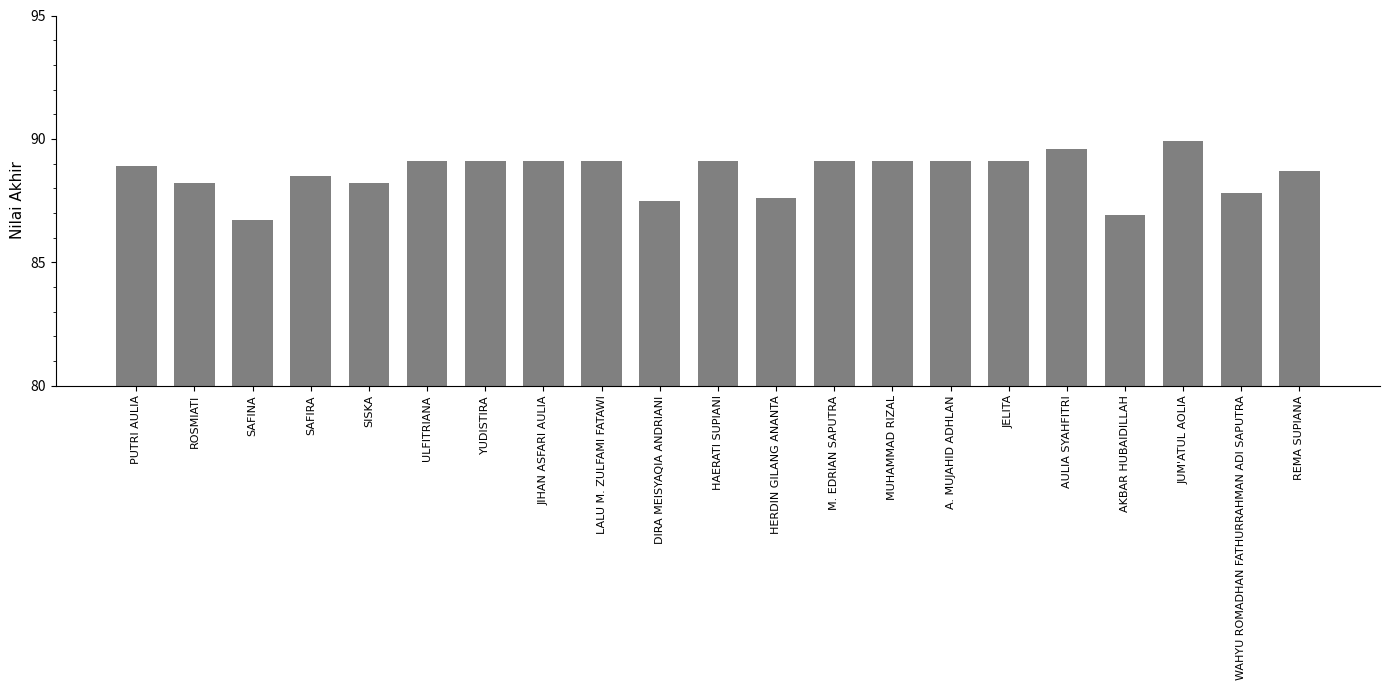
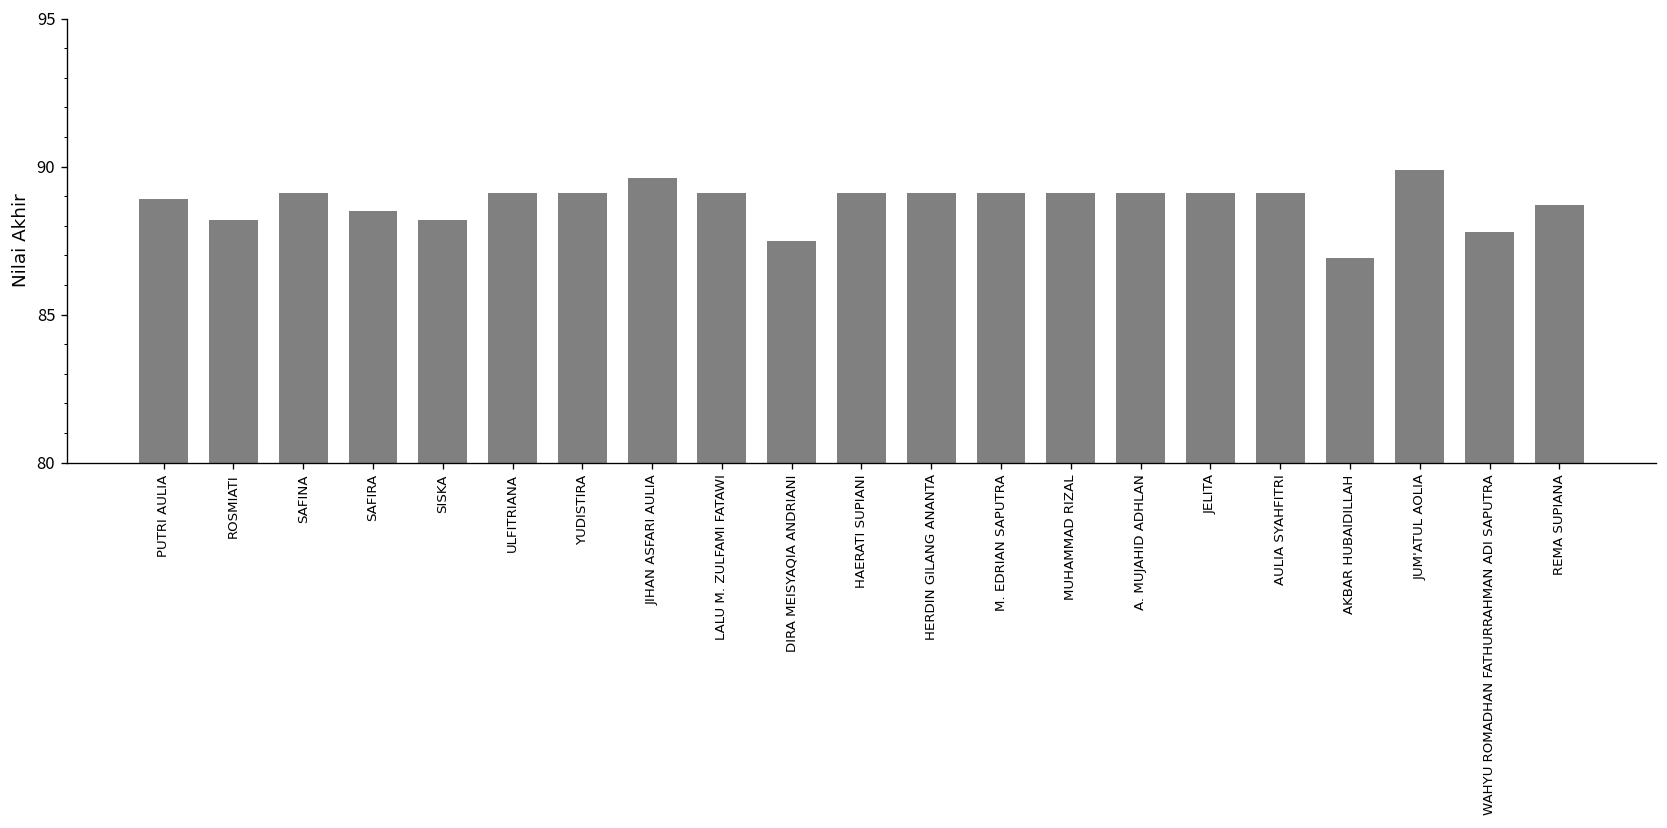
SAFINA: 86.7 -> 89.1
JIHAN ASFARI AULIA: 89.1 -> 89.6
HERDIN GILANG ANANTA: 87.6 -> 89.1
AULIA SYAHFITRI: 89.6 -> 89.1
